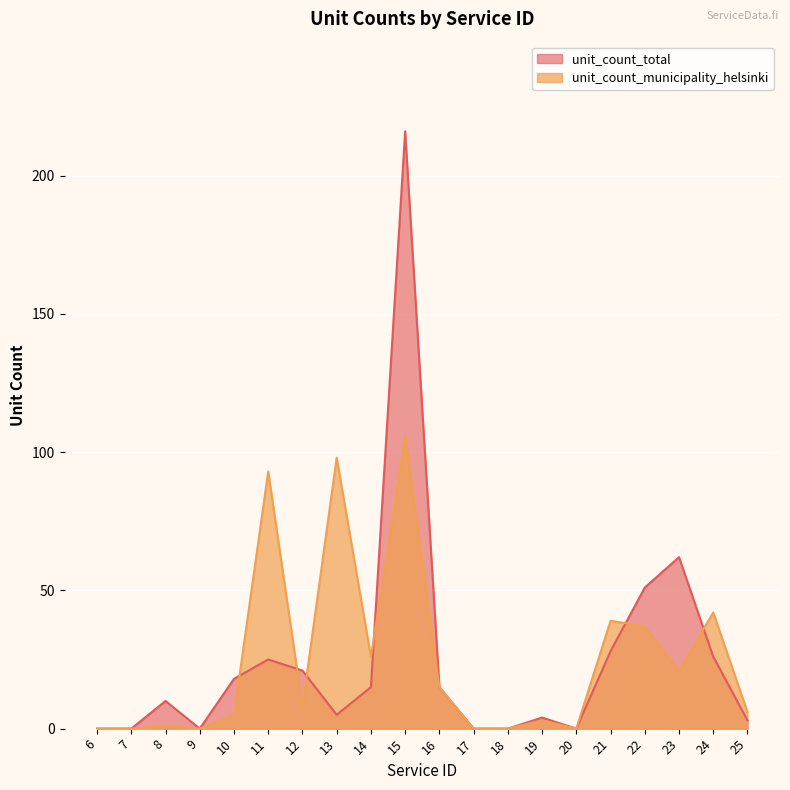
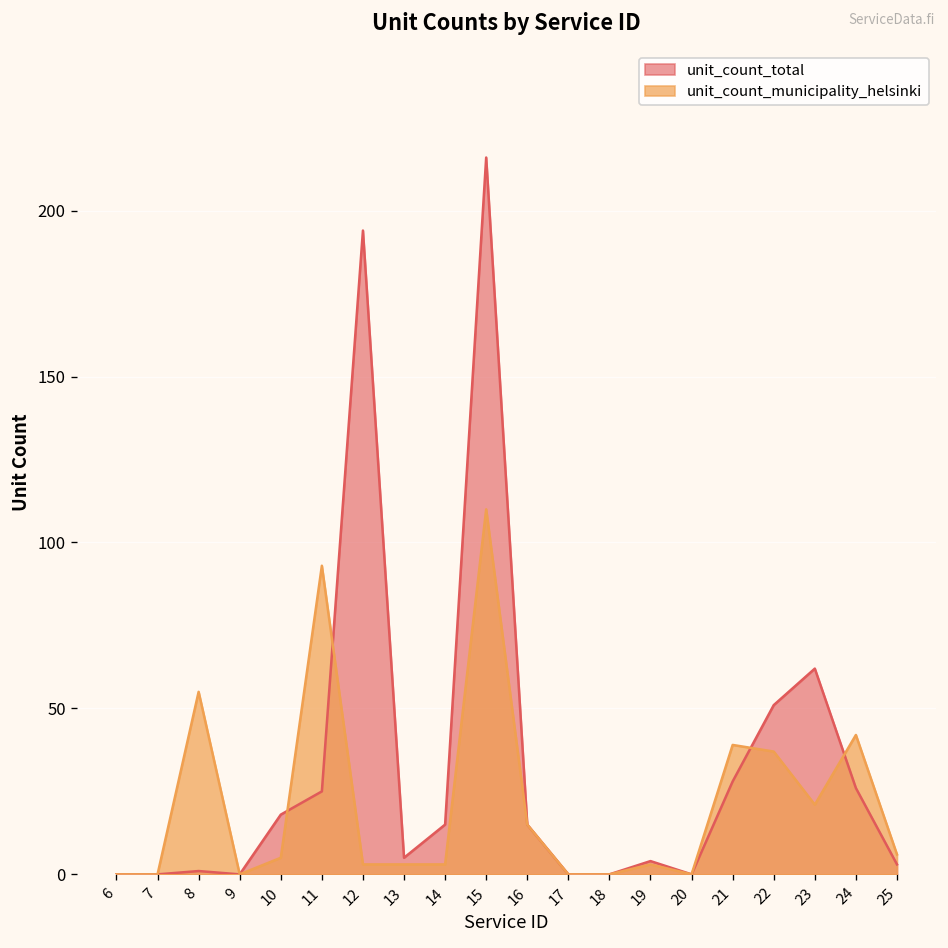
unit_count_total, 8: 10 -> 1
unit_count_municipality_helsinki, 8: 1 -> 55
unit_count_total, 12: 21 -> 194
unit_count_municipality_helsinki, 12: 8 -> 3
unit_count_municipality_helsinki, 13: 98 -> 3
unit_count_municipality_helsinki, 14: 26 -> 3
unit_count_municipality_helsinki, 15: 106 -> 110
